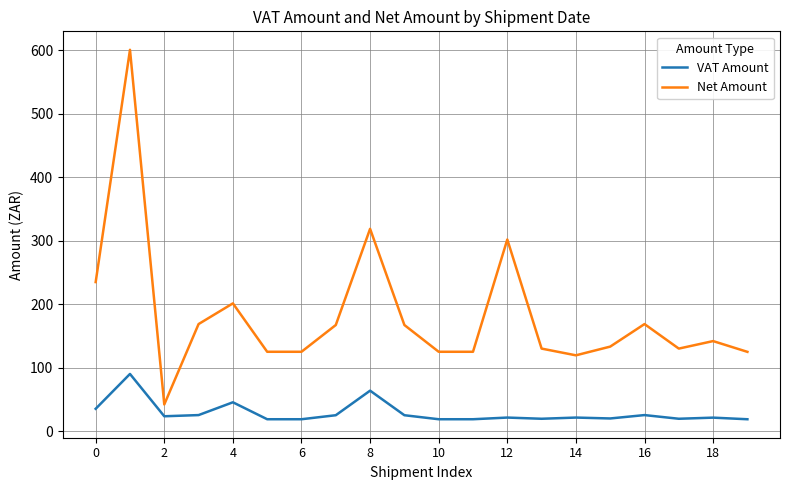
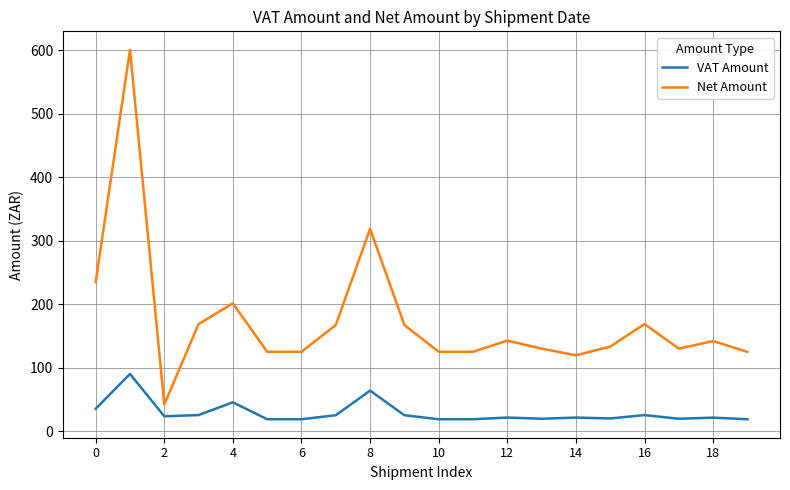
Net Amount, 12: 300 -> 140
